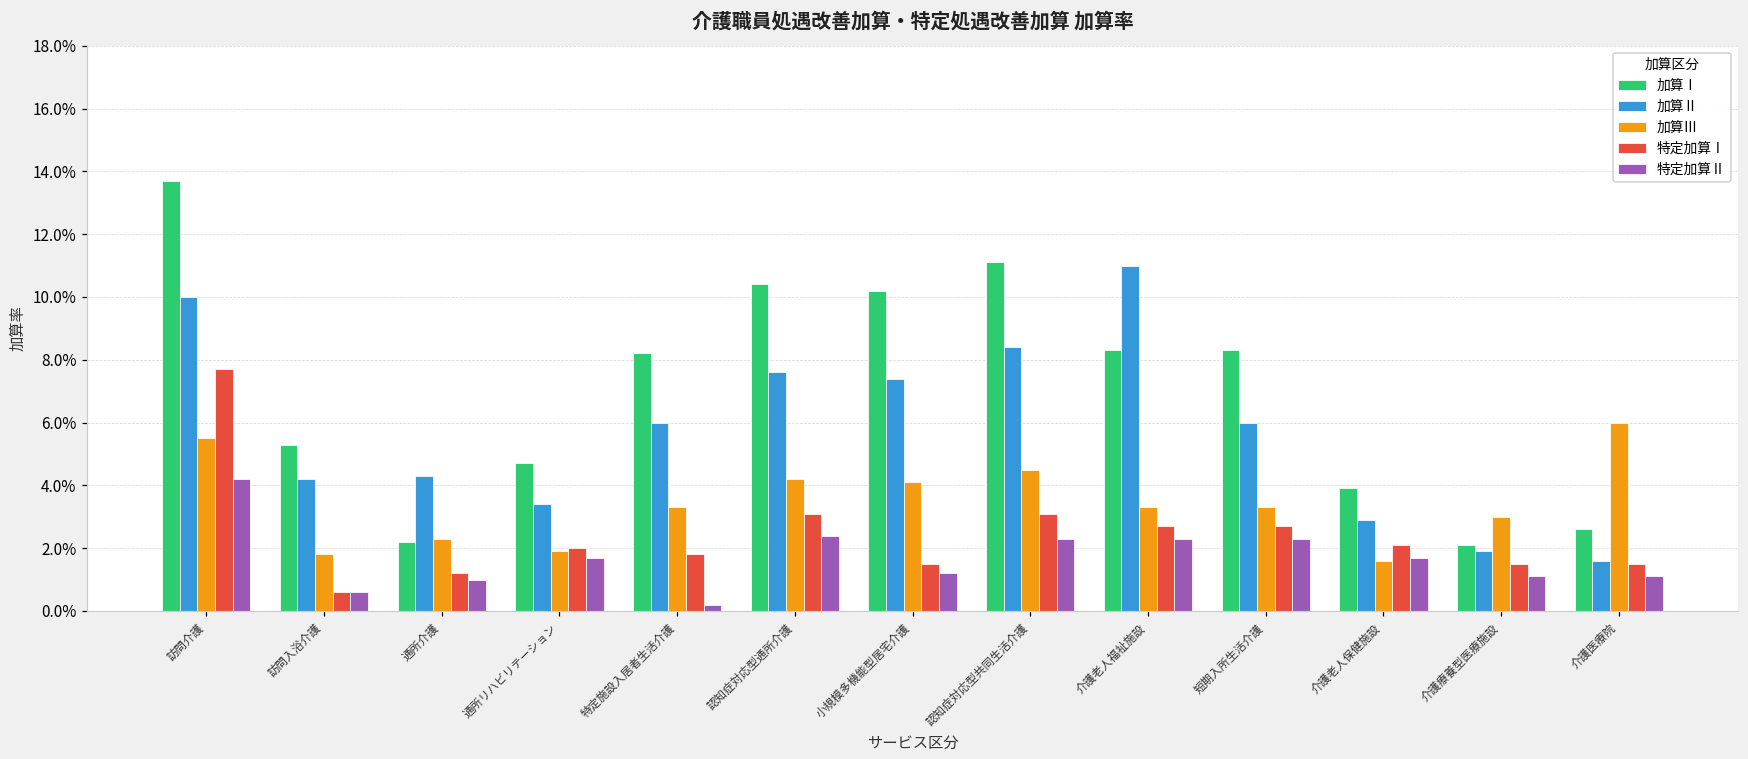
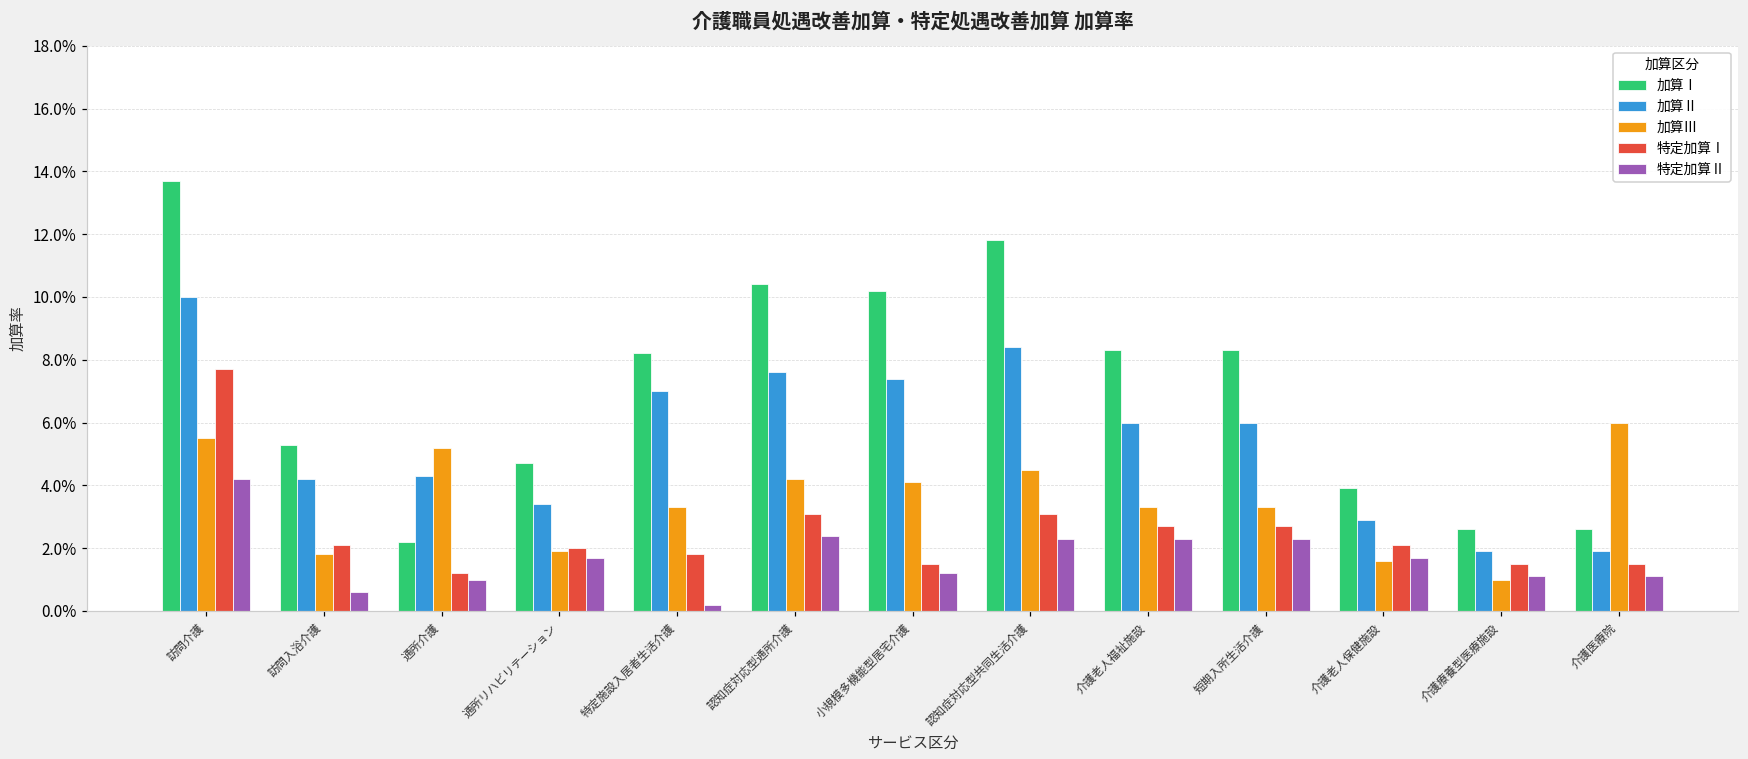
特定加算Ⅰ, 訪問入浴介護: 0.6% -> 2.1%
加算Ⅲ, 通所介護: 2.3% -> 5.2%
加算Ⅱ, 特定施設入居者生活介護: 6.0% -> 7.0%
加算Ⅰ, 認知症対応型共同生活介護: 11.1% -> 11.8%
加算Ⅱ, 介護老人福祉施設: 11.0% -> 6.0%
加算Ⅰ, 介護療養型医療施設: 2.1% -> 2.6%
加算Ⅲ, 介護療養型医療施設: 3.0% -> 1.0%
加算Ⅱ, 介護医療院: 1.6% -> 1.9%
